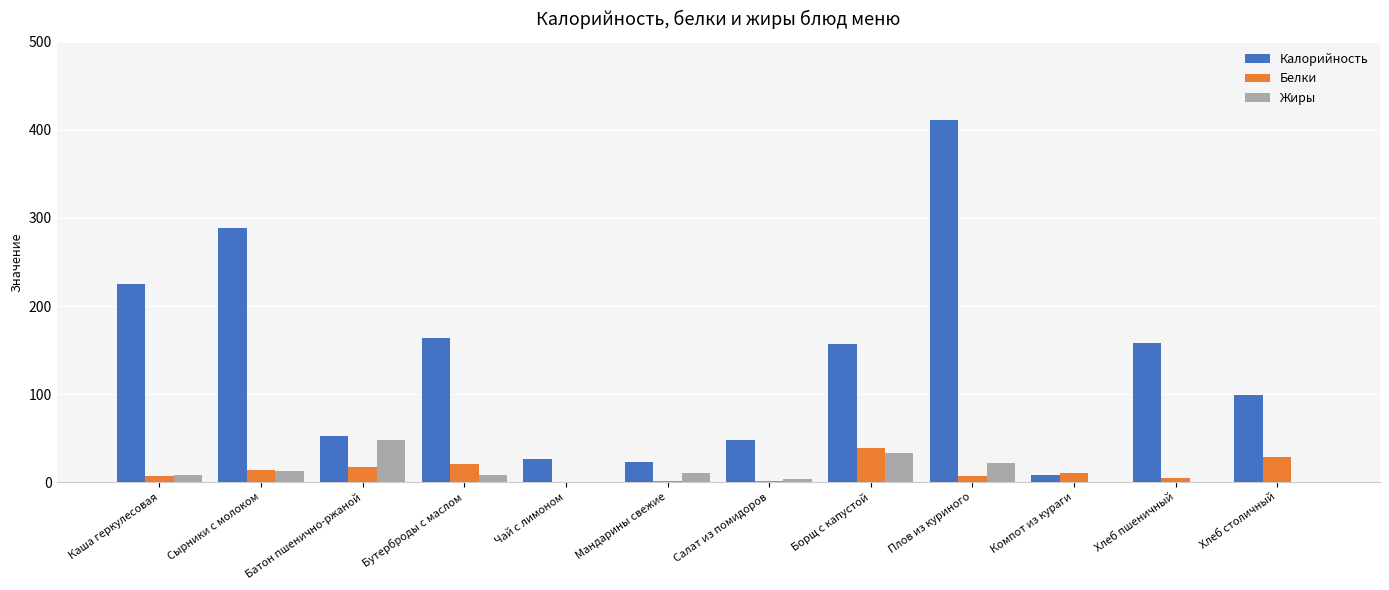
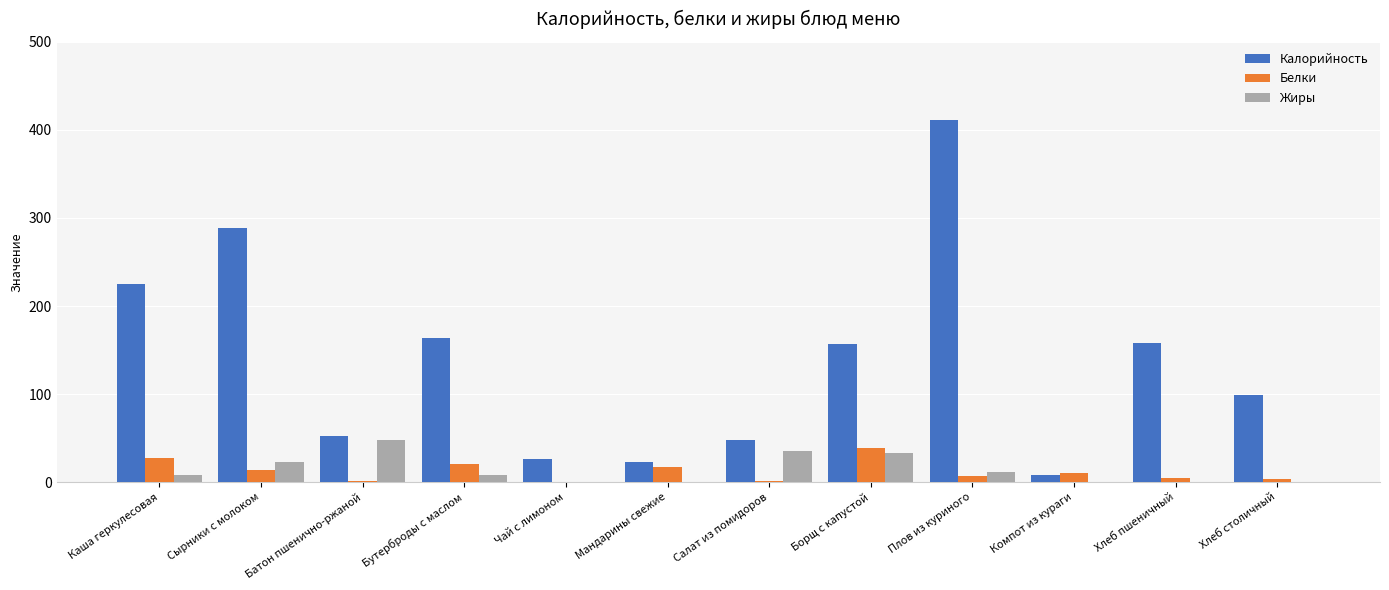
Белки, Каша геркулесовая: 10 -> 30
Жиры, Сырники с молоком: 10 -> 20
Белки, Батон пшенично-ржаной: 20 -> 0
Белки, Мандарины свежие: 0 -> 20
Жиры, Мандарины свежие: 10 -> 0
Жиры, Салат из помидоров: 0 -> 40
Жиры, Плов из куриного: 20 -> 10
Белки, Хлеб столичный: 30 -> 0
